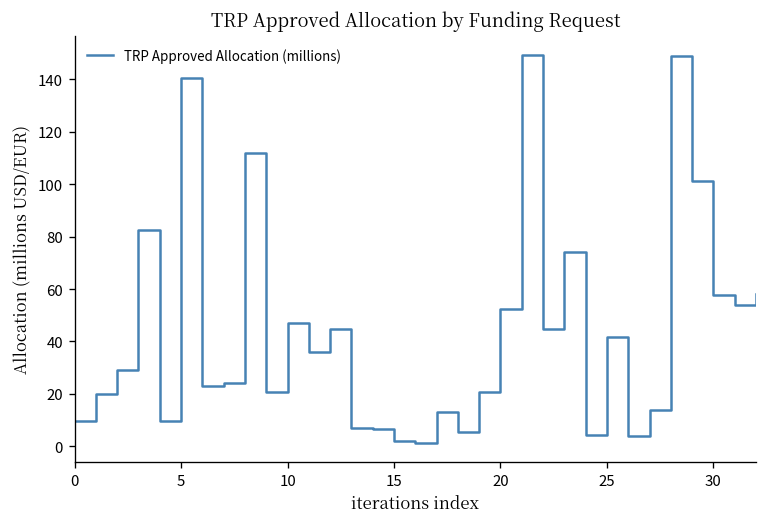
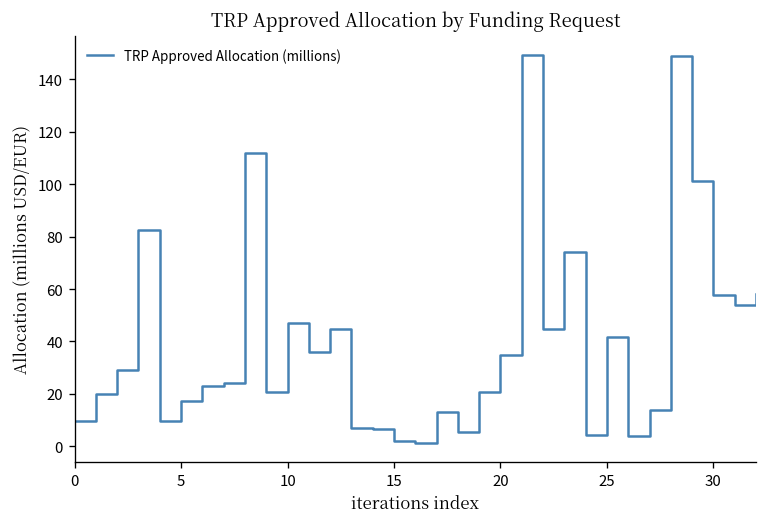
5: 140 -> 17
20: 52 -> 35
